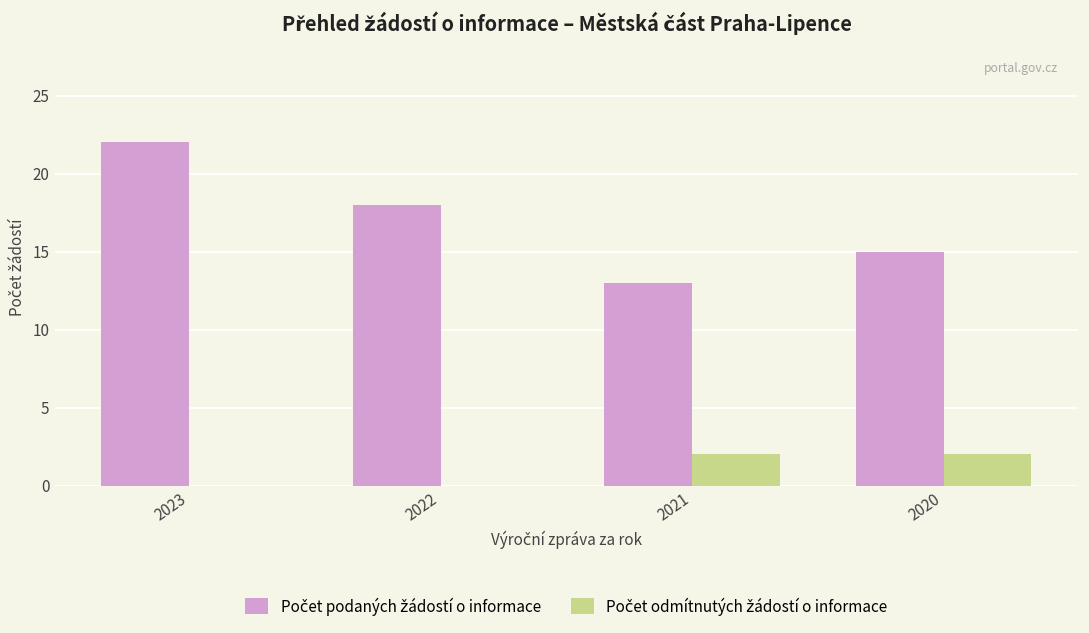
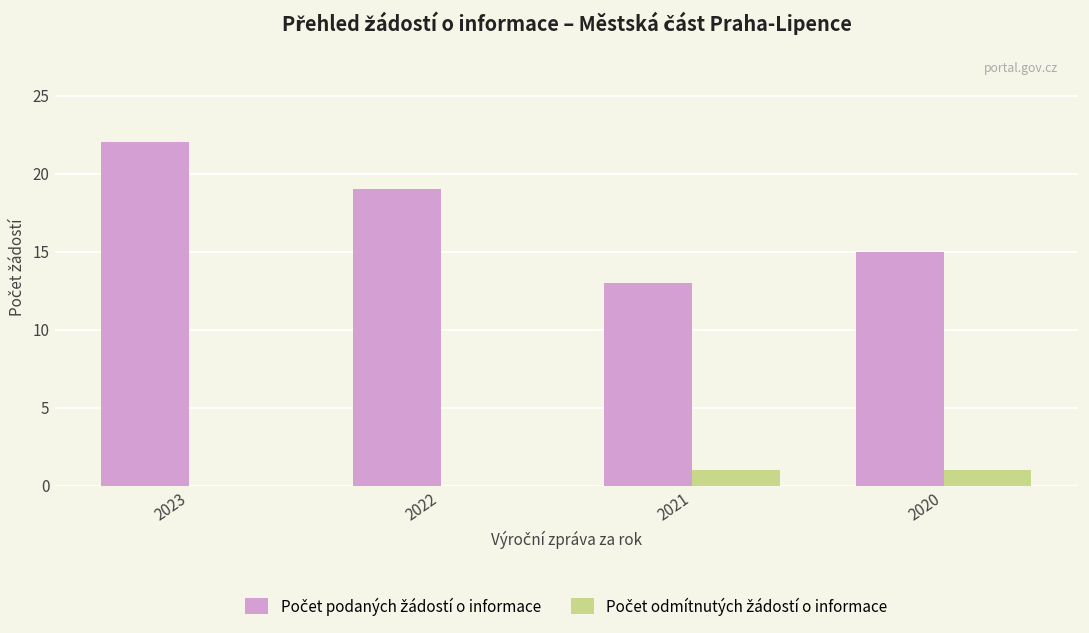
Počet podaných žádostí o informace, 2022: 18 -> 19
Počet odmítnutých žádostí o informace, 2021: 2 -> 1
Počet odmítnutých žádostí o informace, 2020: 2 -> 1
